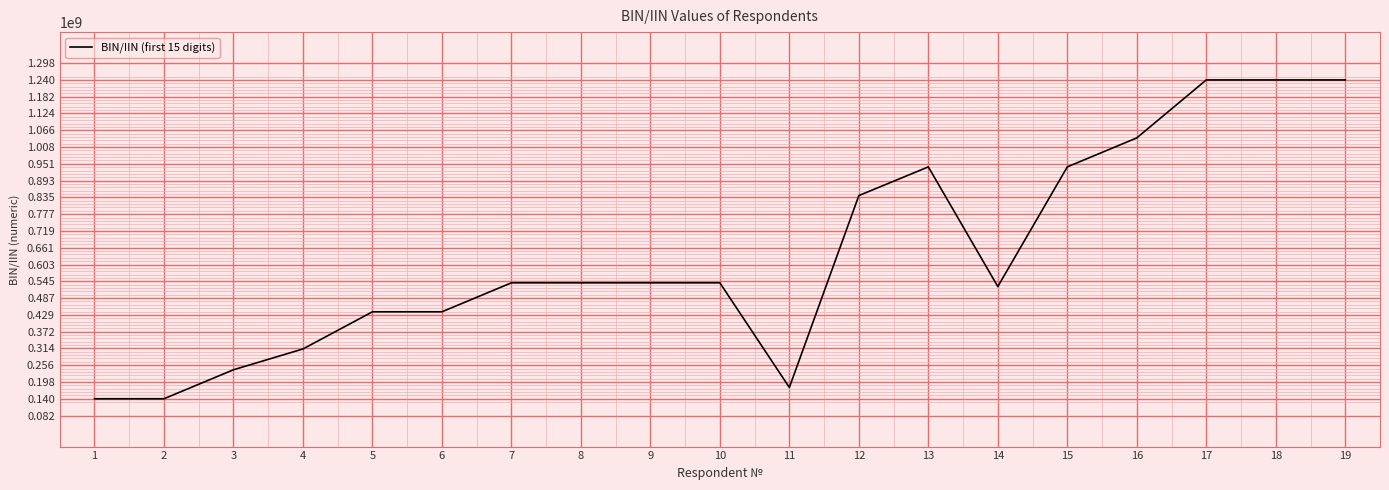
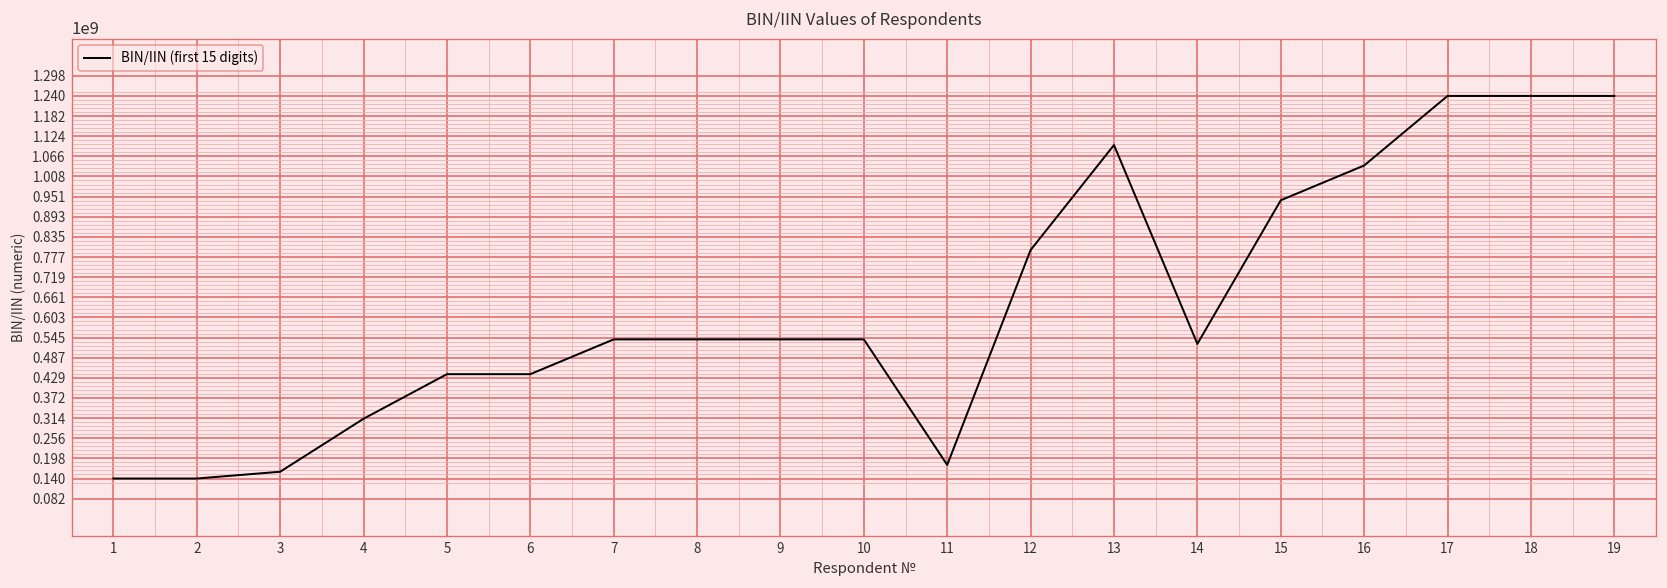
3: 240000000 -> 160000000
12: 840000000 -> 800000000
13: 940000000 -> 1100000000
